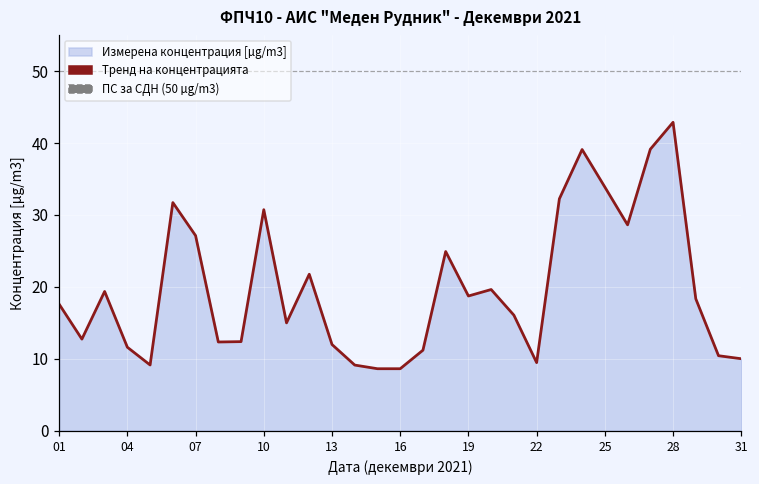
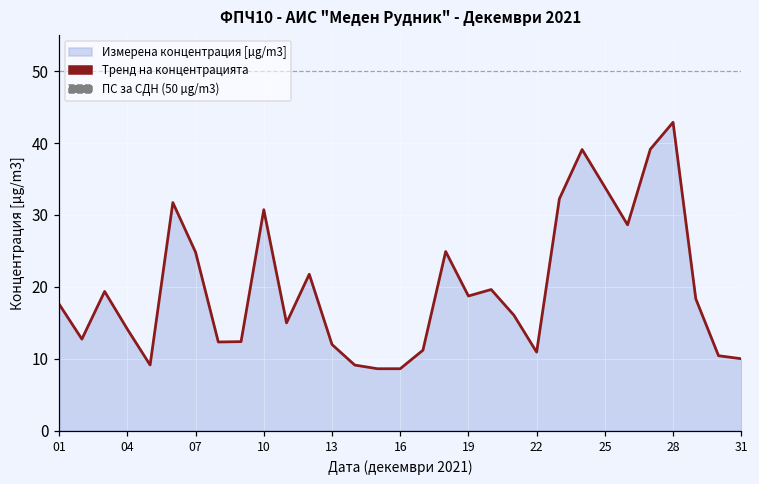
04: 12 -> 14
07: 27 -> 25
22: 9 -> 11
